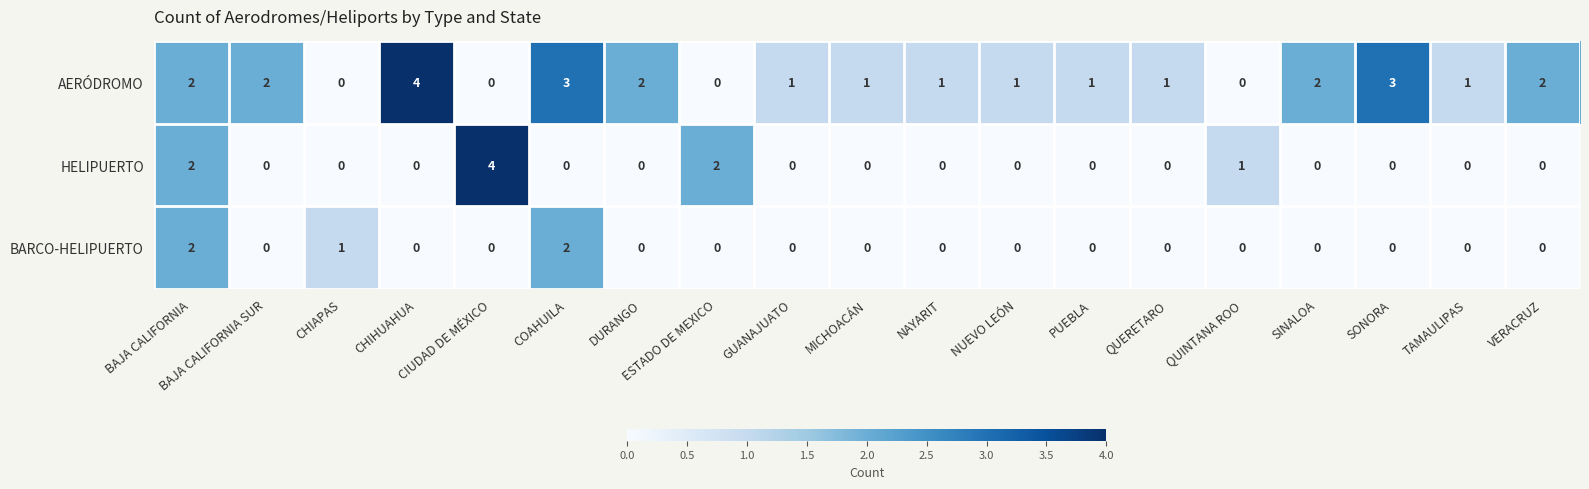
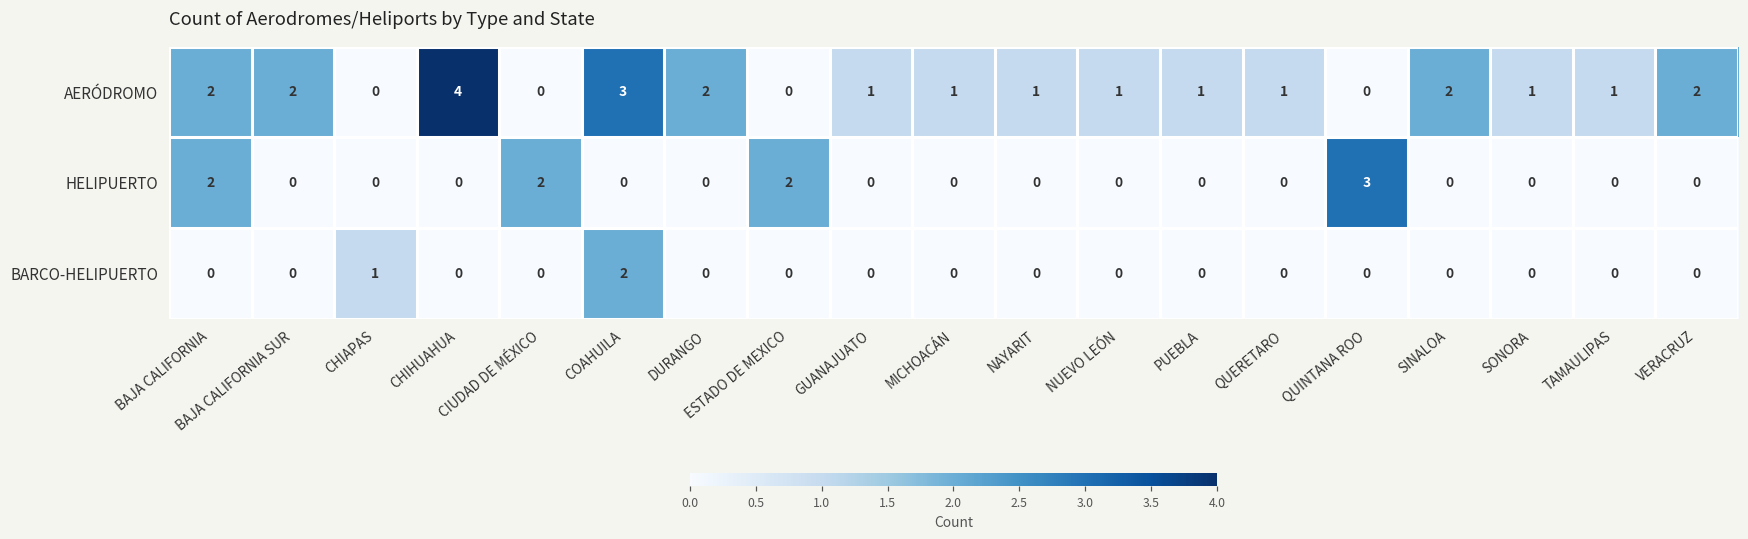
AERÓDROMO, SONORA: 3 -> 1
HELIPUERTO, CIUDAD DE MÉXICO: 4 -> 2
HELIPUERTO, QUINTANA ROO: 1 -> 3
BARCO-HELIPUERTO, BAJA CALIFORNIA: 2 -> 0
